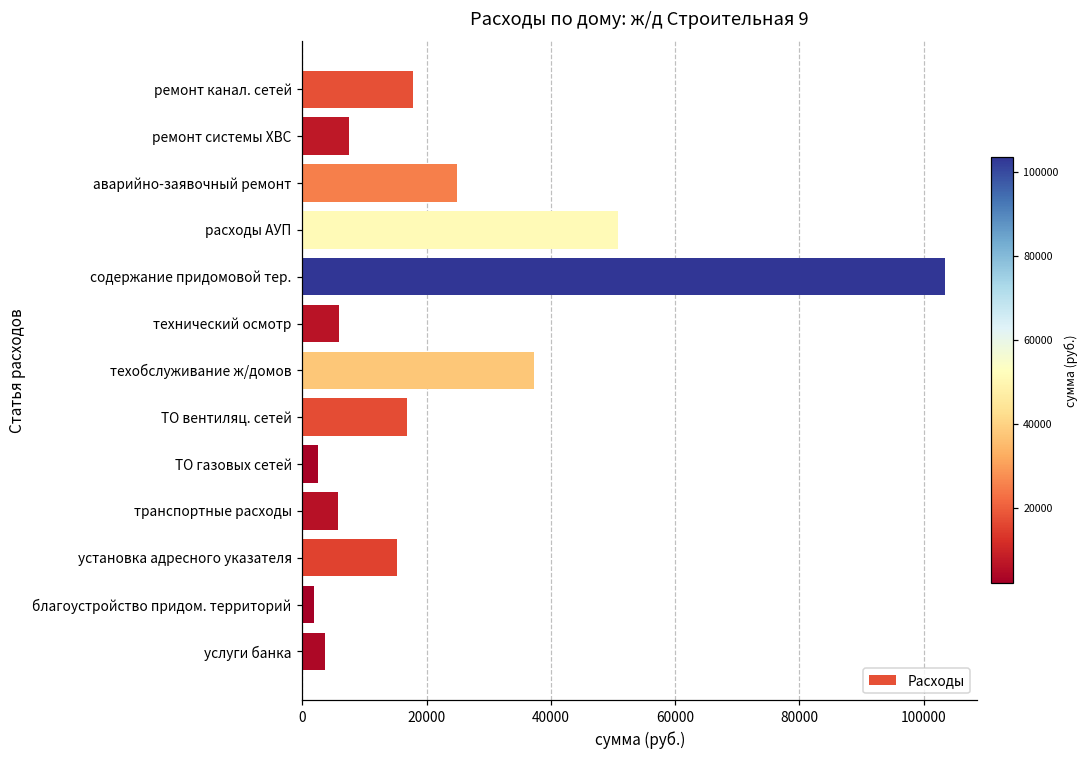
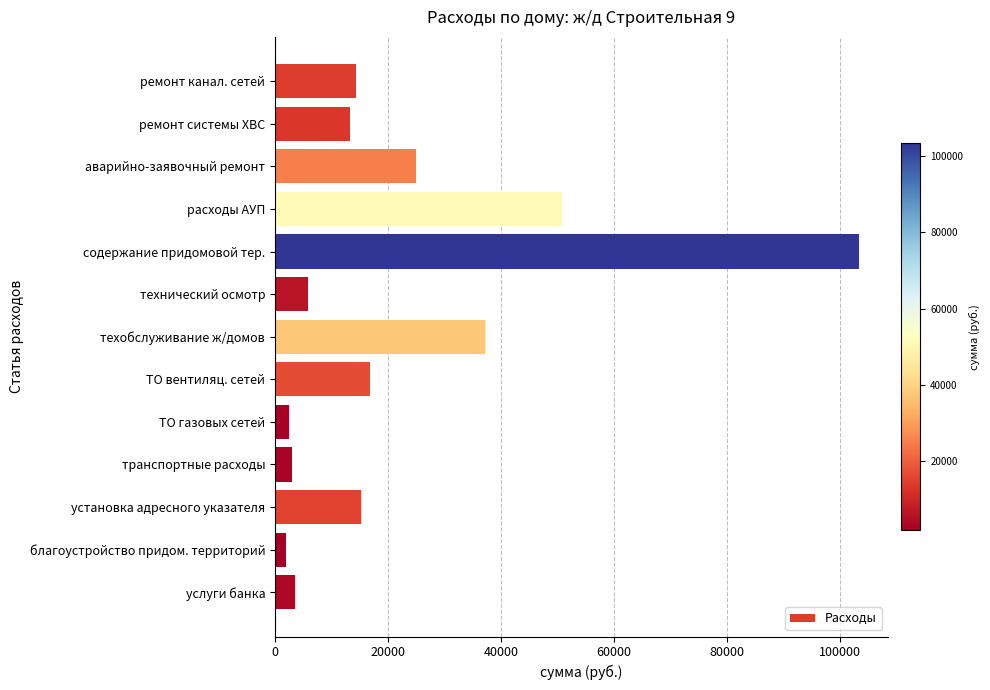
ремонт канал. сетей: 18000 -> 14000
ремонт системы ХВС: 7000 -> 13000
транспортные расходы: 6000 -> 3000
